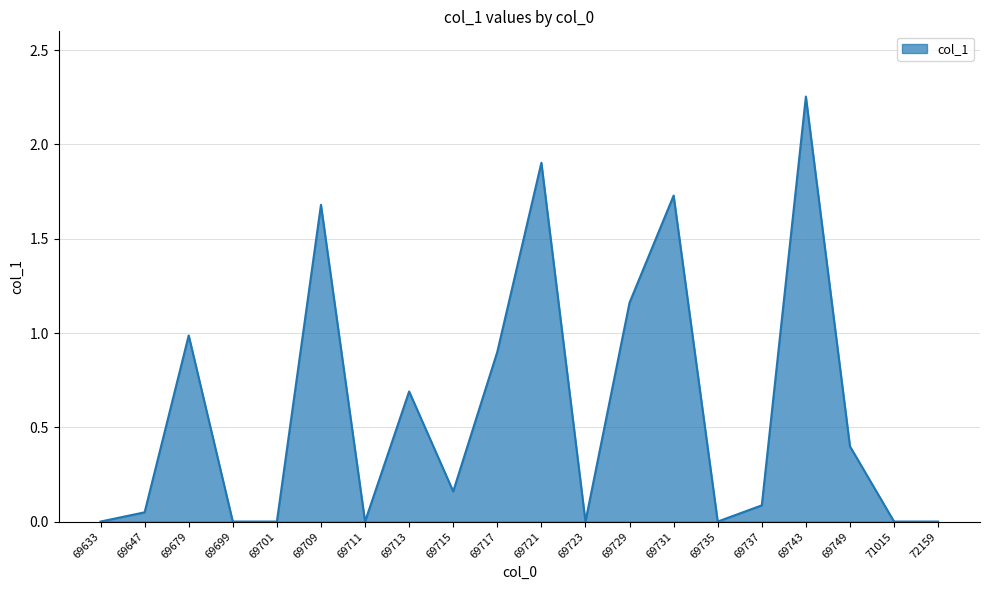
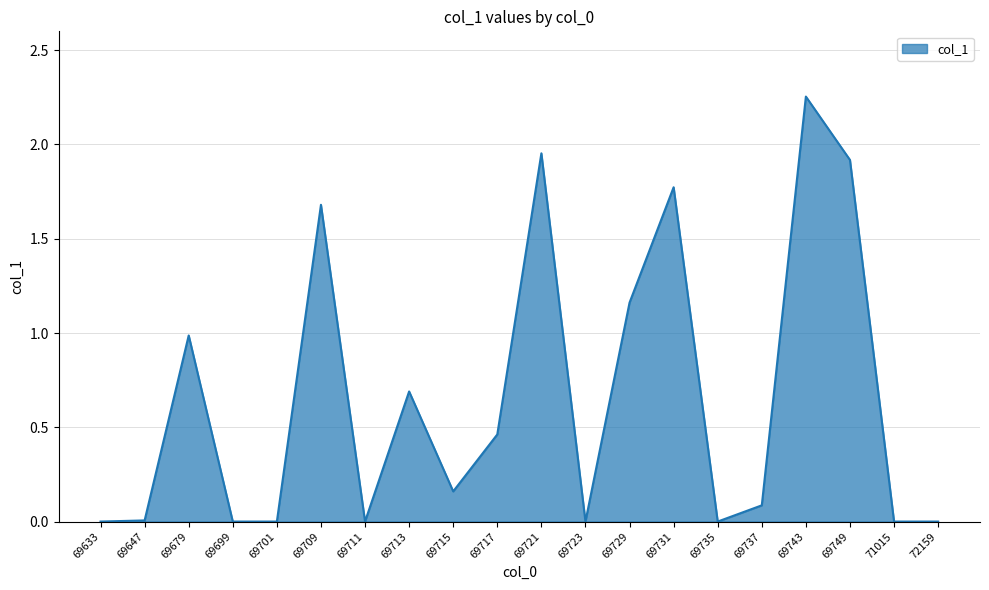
69647: 0.05 -> 0.01
69717: 0.90 -> 0.46
69721: 1.90 -> 1.95
69731: 1.73 -> 1.77
69749: 0.40 -> 1.92
